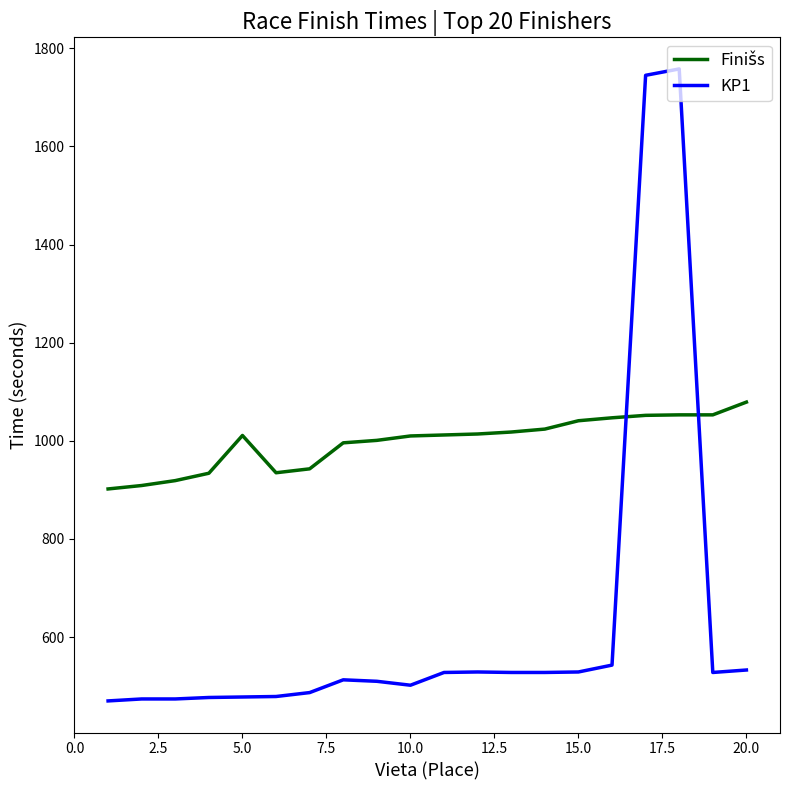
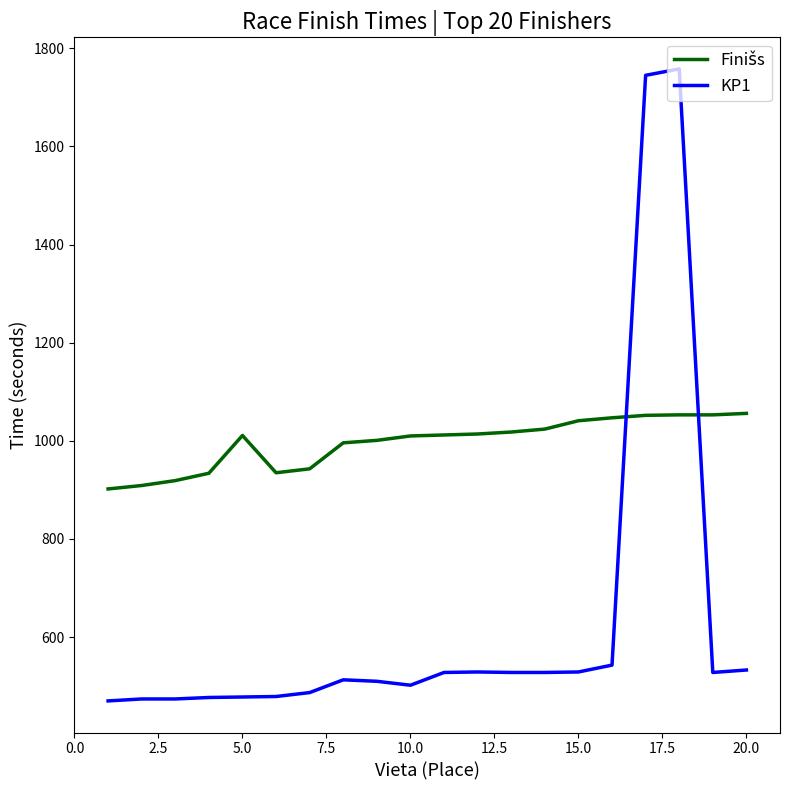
Finišs, 20.0: 1080 -> 1060
